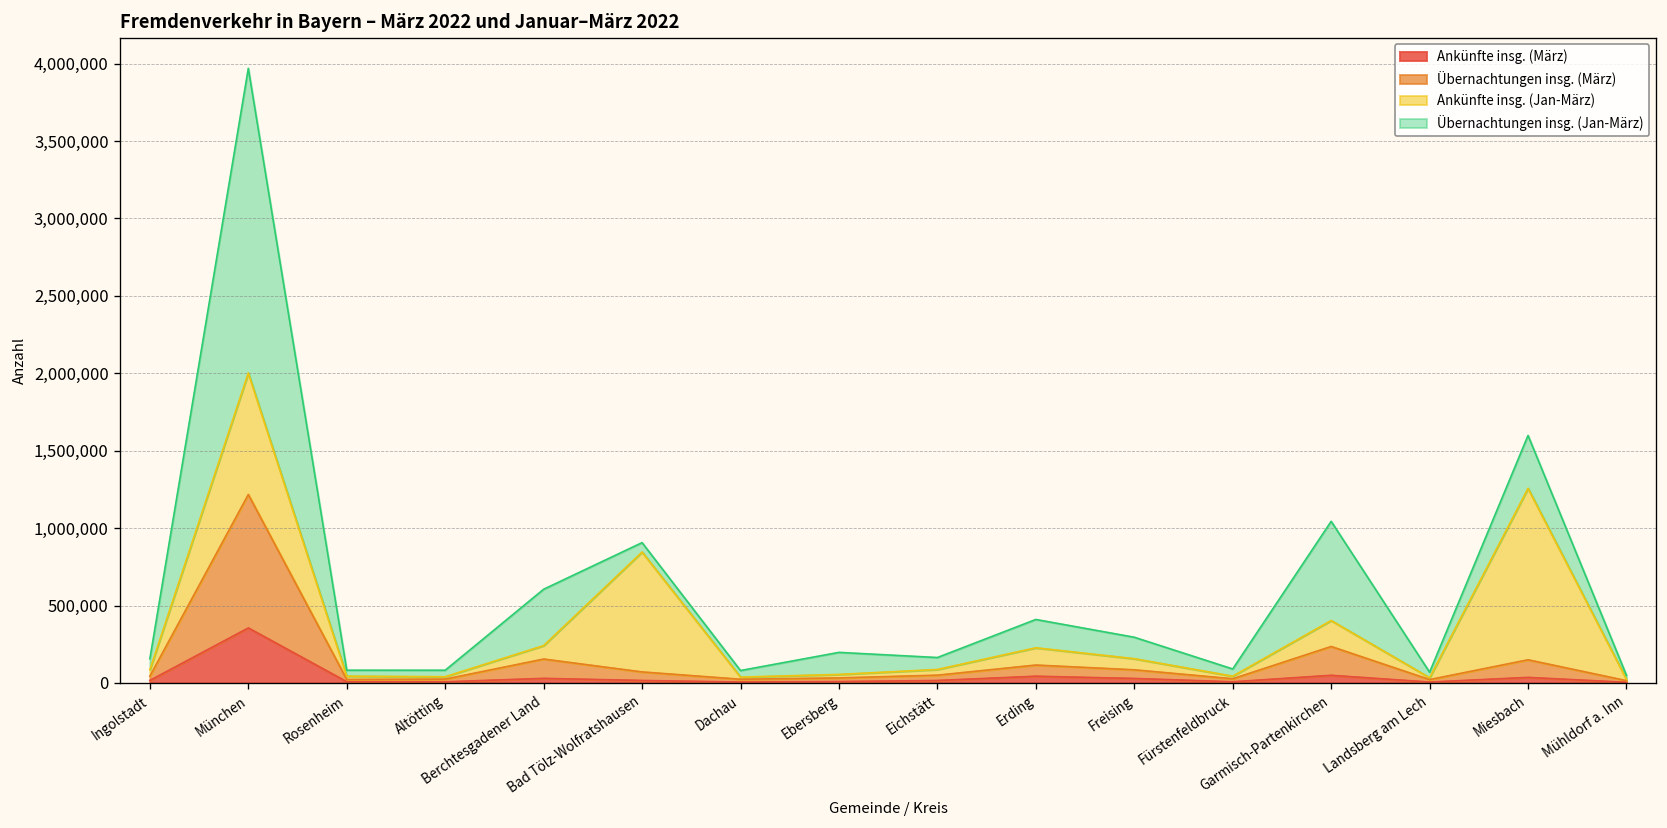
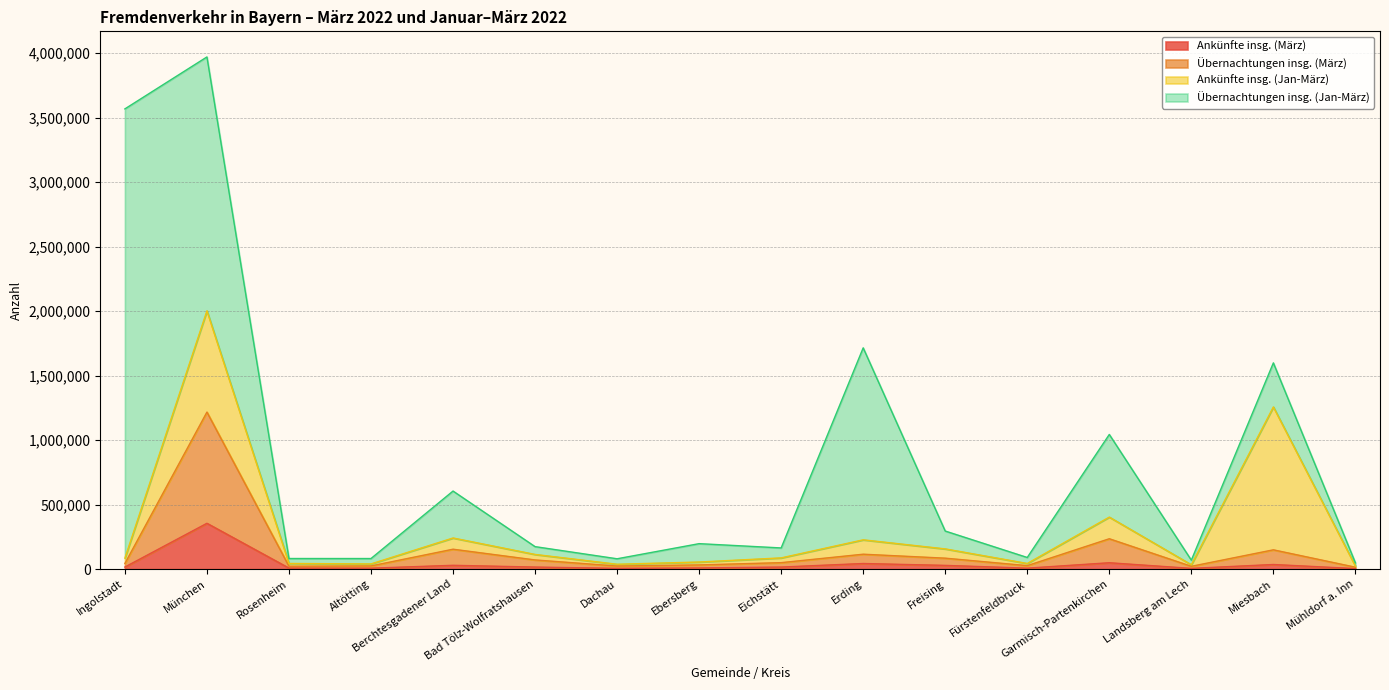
Übernachtungen insg. (Jan-März), Ingolstadt: 70,000 -> 3,480,000
Ankünfte insg. (Jan-März), Bad Tölz-Wolfratshausen: 770,000 -> 40,000
Übernachtungen insg. (Jan-März), Erding: 180,000 -> 1,490,000
